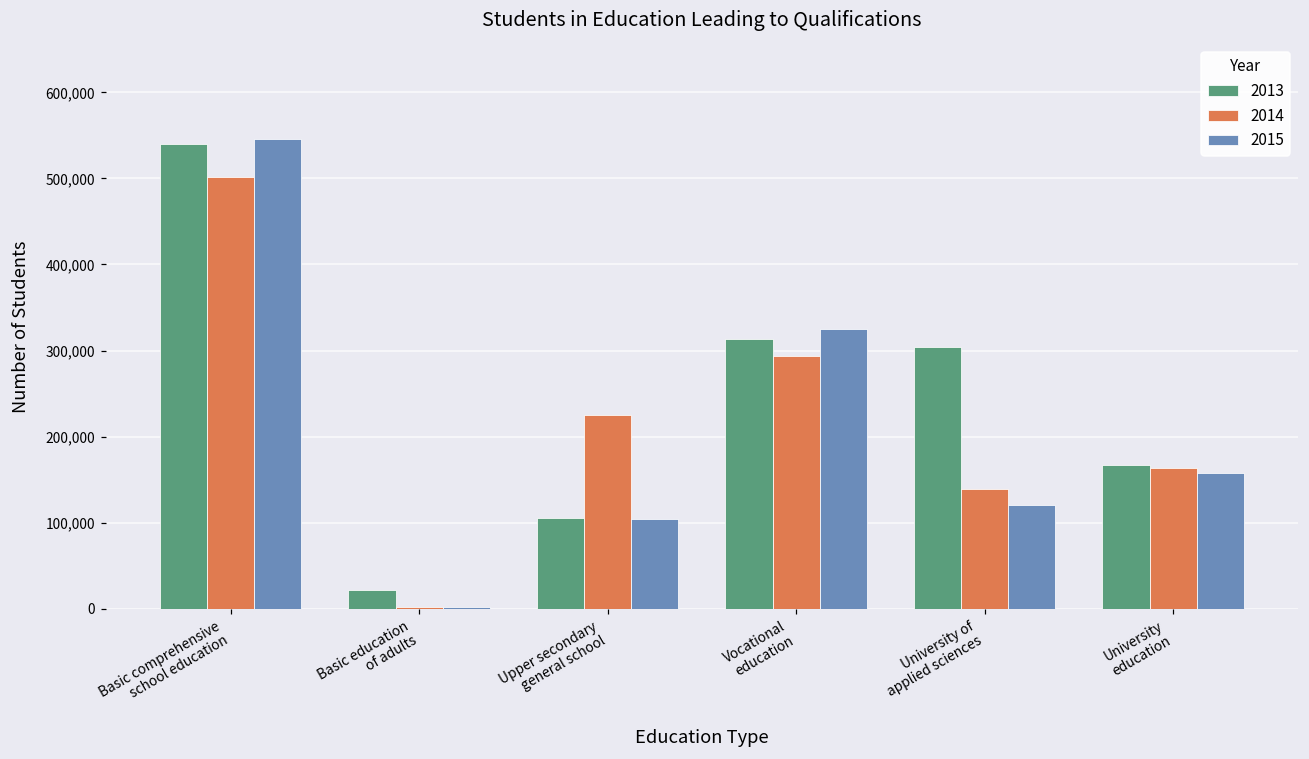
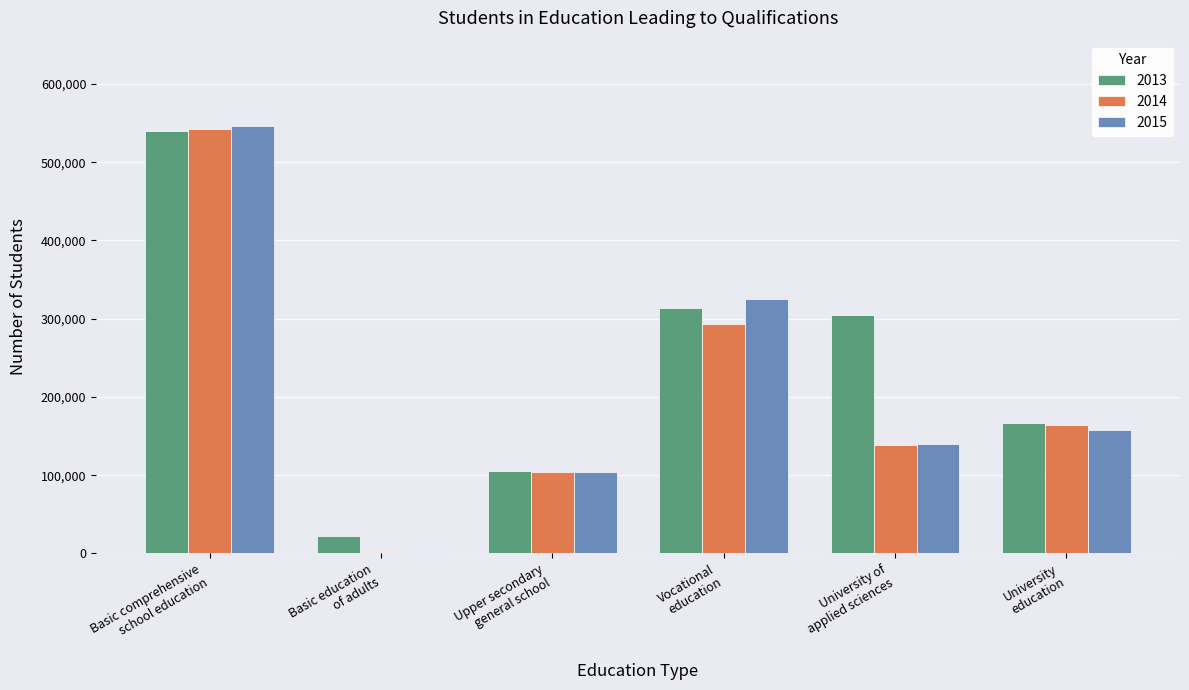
2014, Basic comprehensive school education: 500,000 -> 540,000
2014, Upper secondary general school: 230,000 -> 100,000
2015, University of applied sciences: 120,000 -> 140,000
